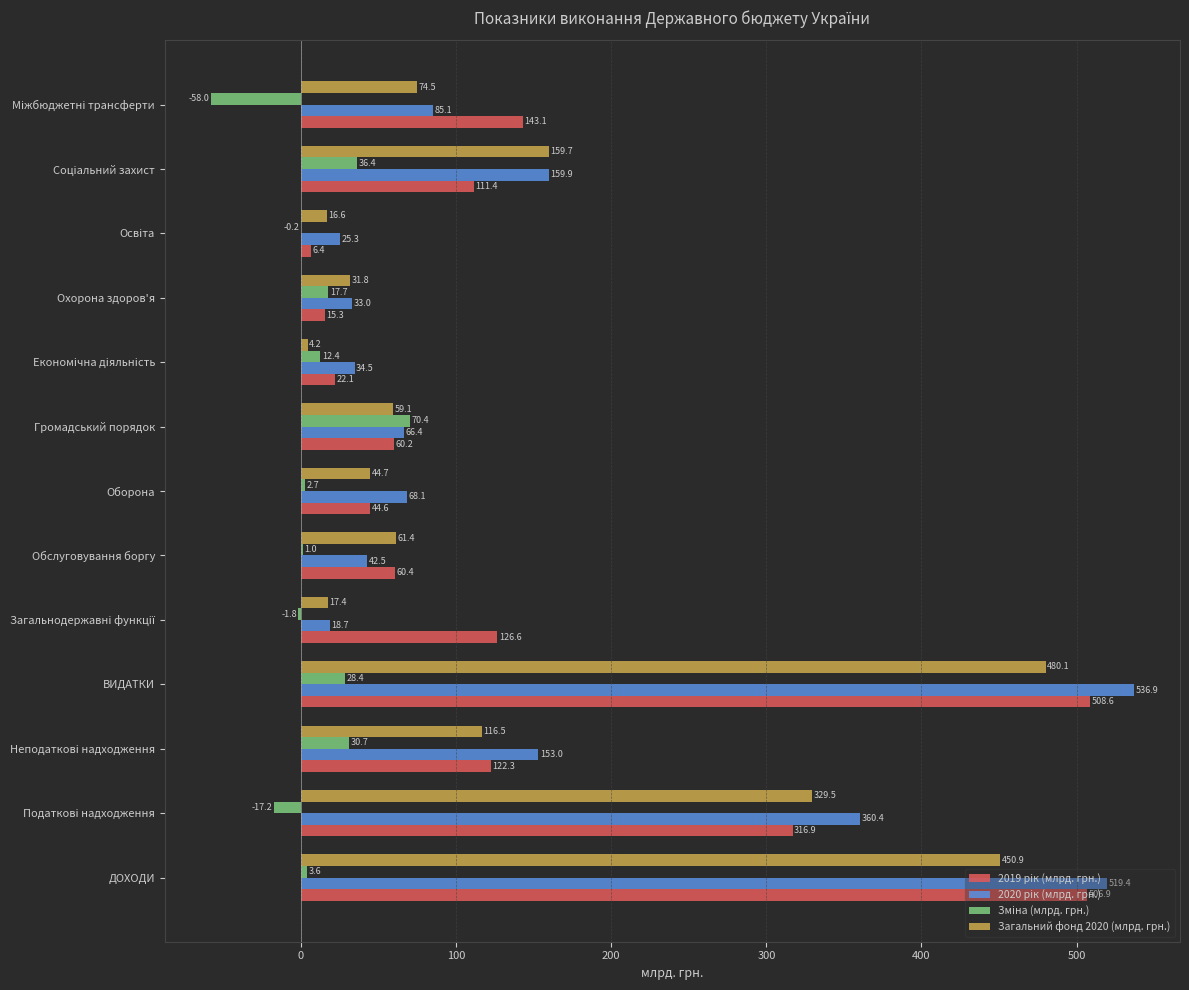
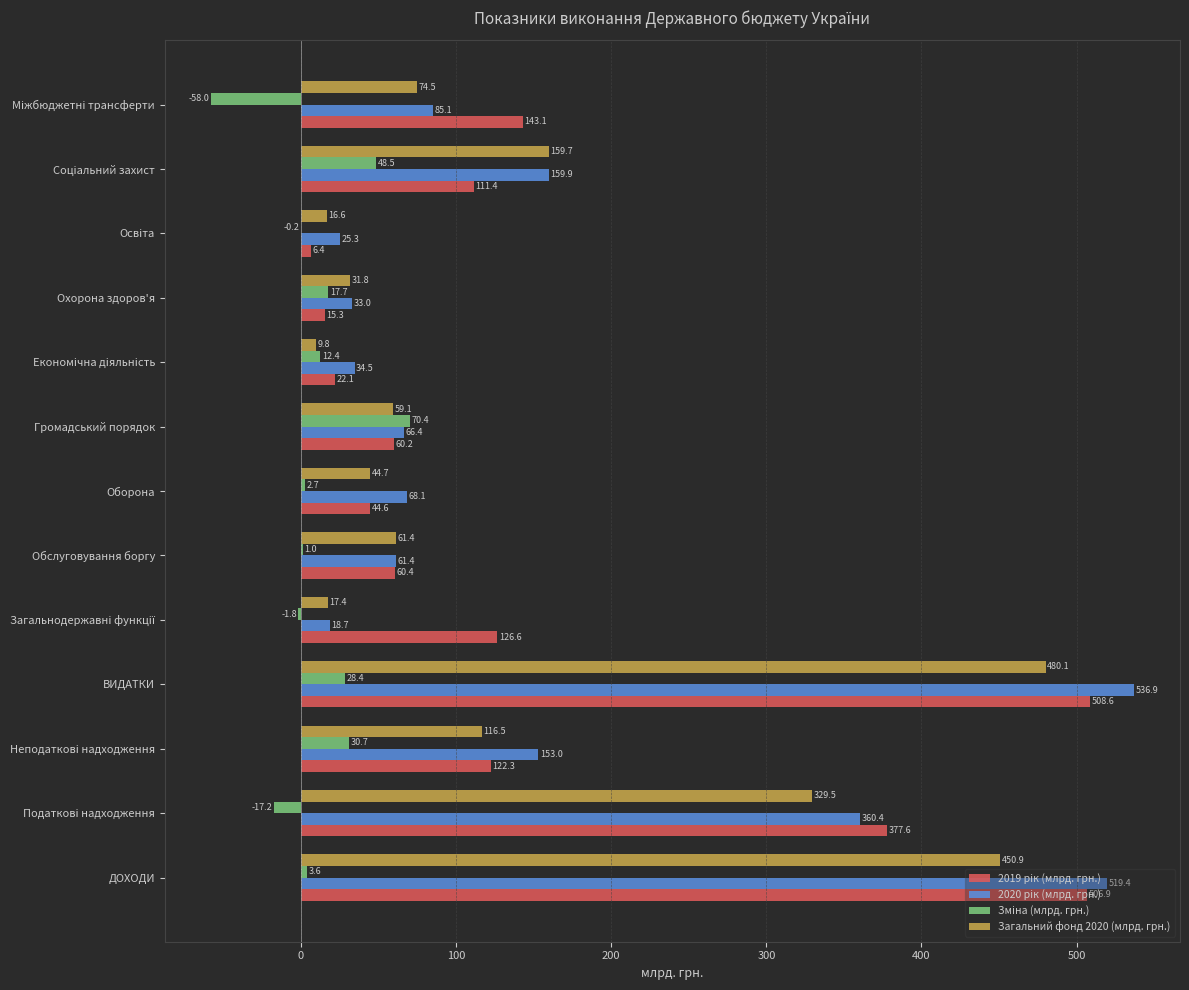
Зміна (млрд. грн.), Соціальний захист: 36.4 -> 48.5
Загальний фонд 2020 (млрд. грн.), Економічна діяльність: 4.2 -> 9.8
2020 рік (млрд. грн.), Обслуговування боргу: 42.5 -> 61.4
2019 рік (млрд. грн.), Податкові надходження: 316.9 -> 377.6
